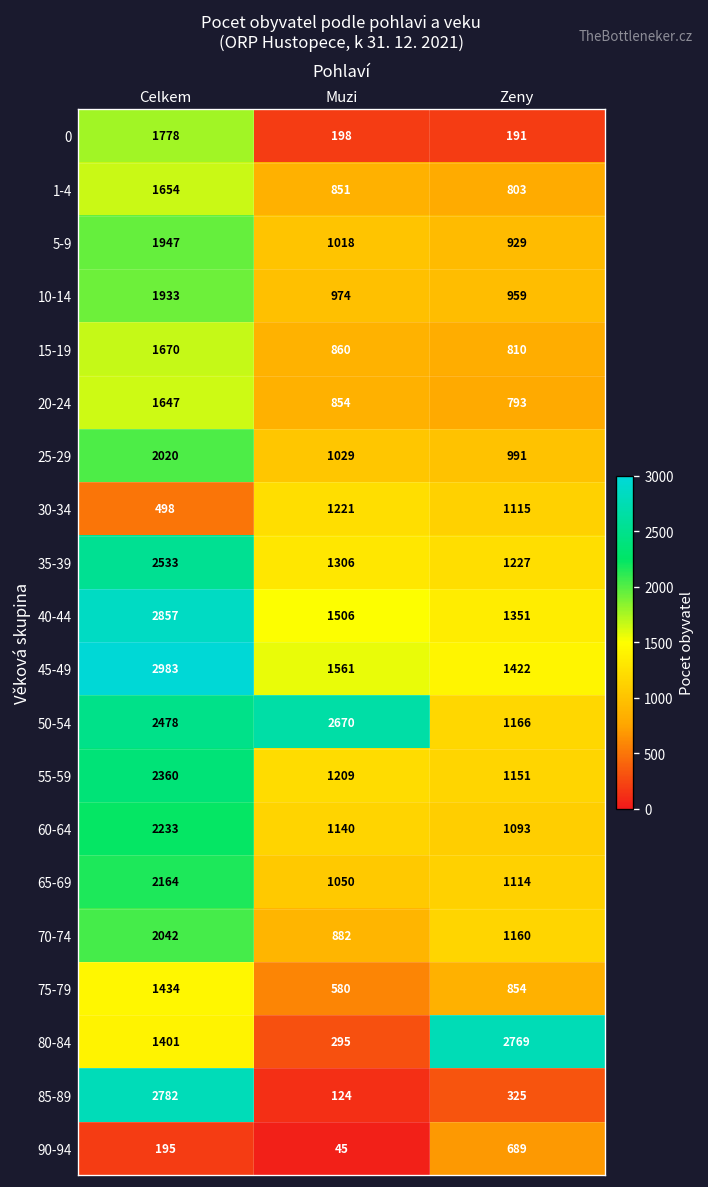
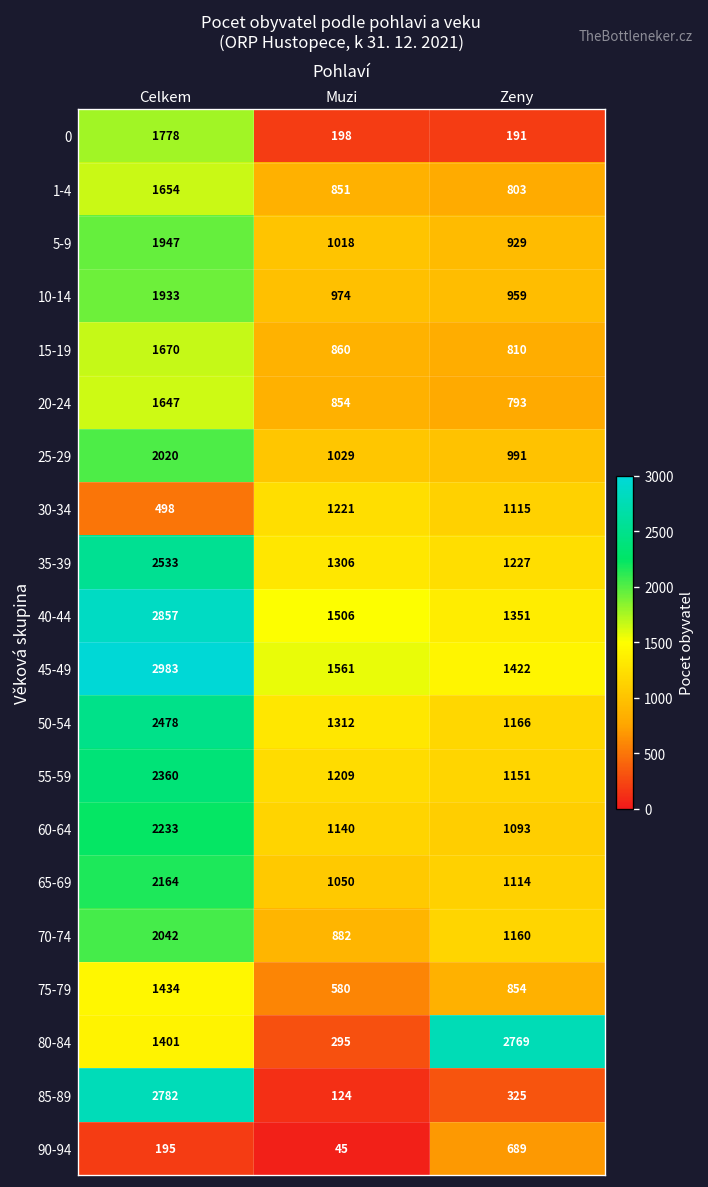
50-54, Muzi: 2670 -> 1312
